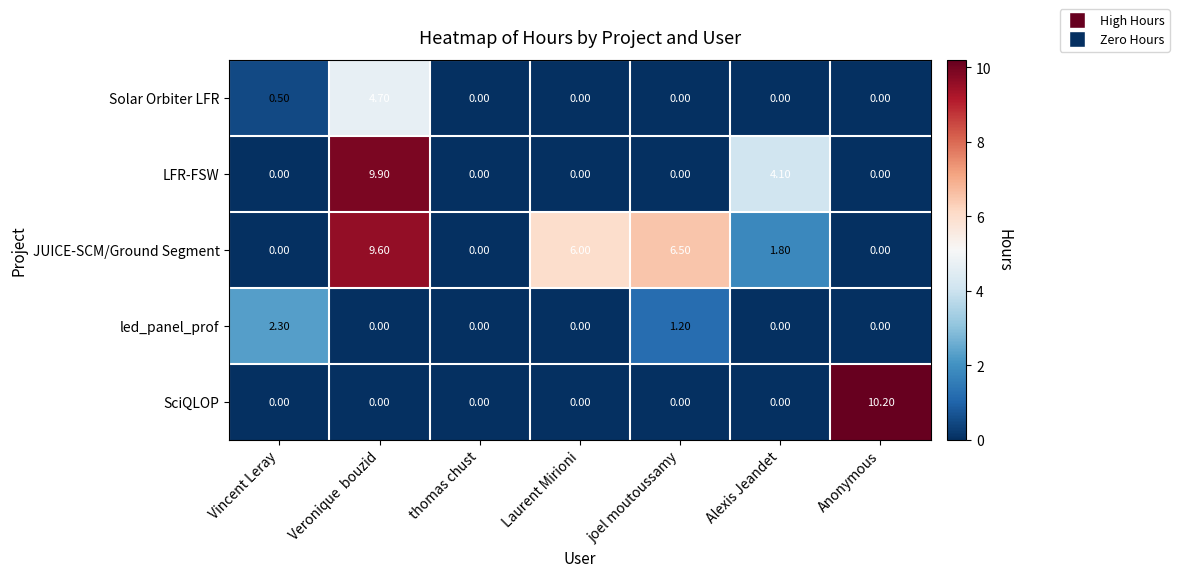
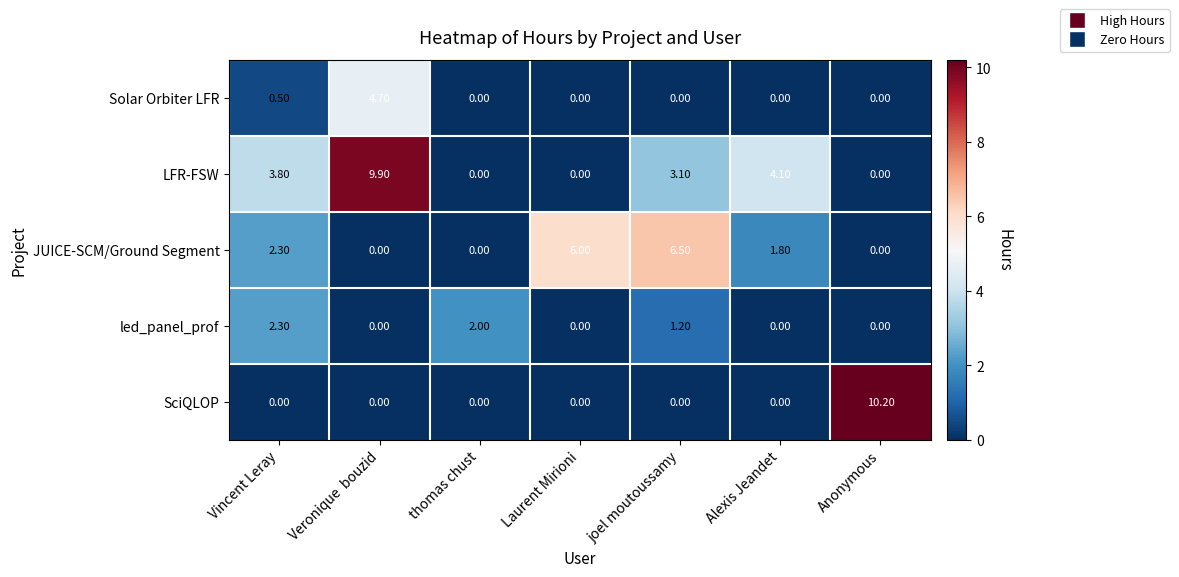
LFR-FSW, Vincent Leray: 0.00 -> 3.80
LFR-FSW, joel moutoussamy: 0.00 -> 3.10
JUICE-SCM/Ground Segment, Vincent Leray: 0.00 -> 2.30
JUICE-SCM/Ground Segment, Veronique bouzid: 9.60 -> 0.00
led_panel_prof, thomas chust: 0.00 -> 2.00
